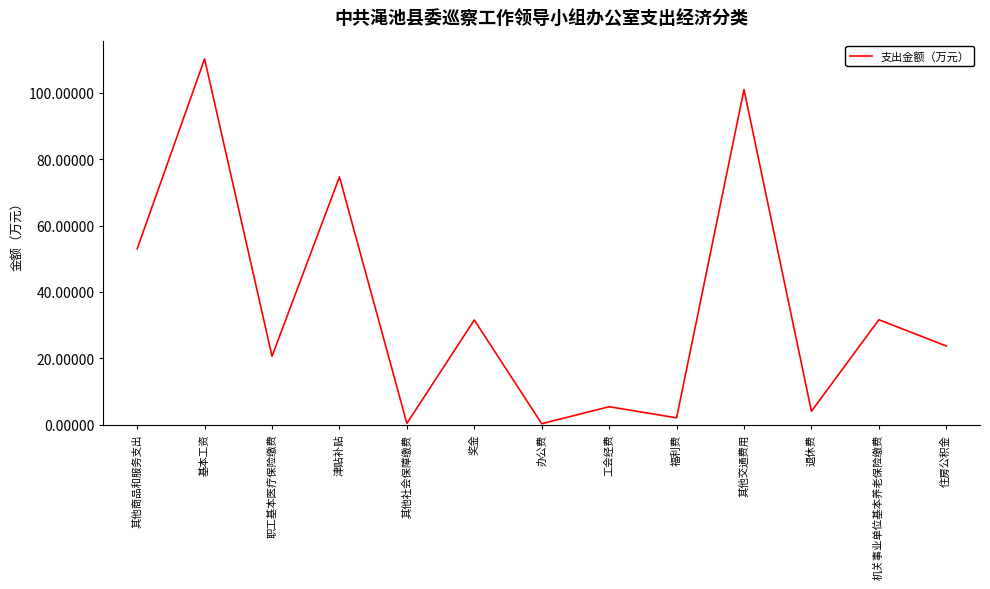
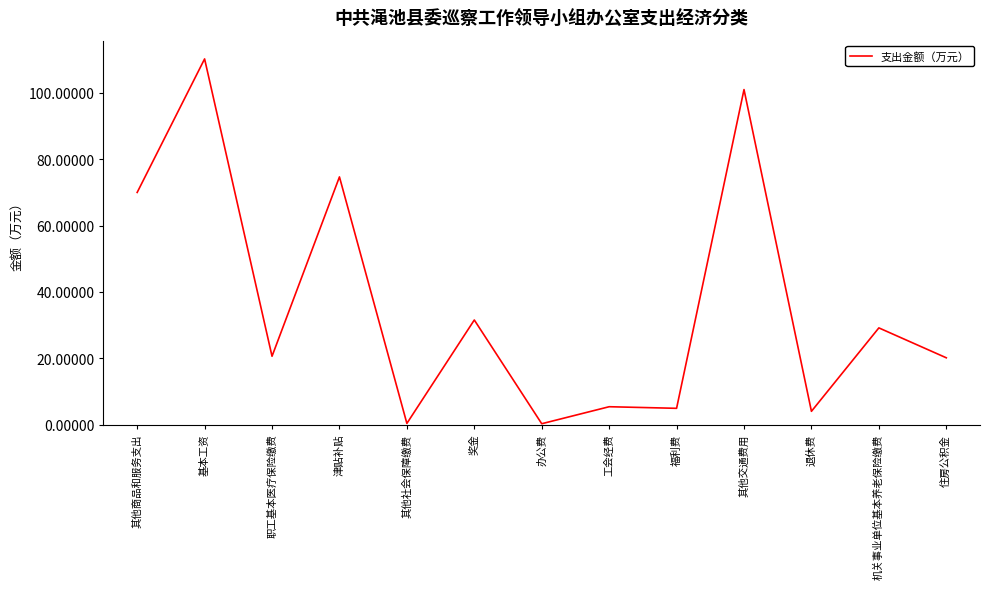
其他商品和服务支出: 53 -> 70
福利费: 2 -> 5
机关事业单位基本养老保险缴费: 32 -> 29
住房公积金: 24 -> 20
